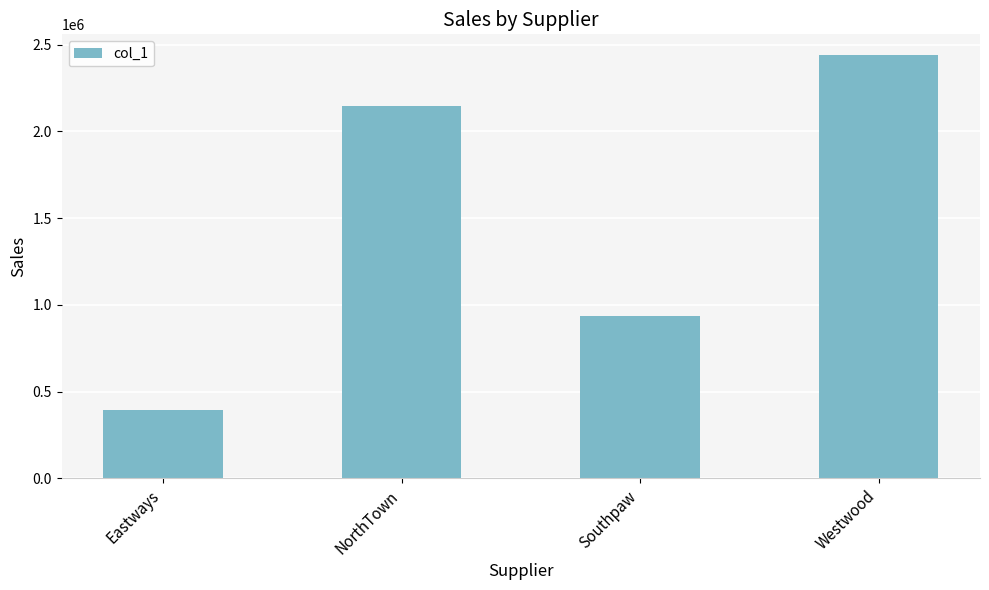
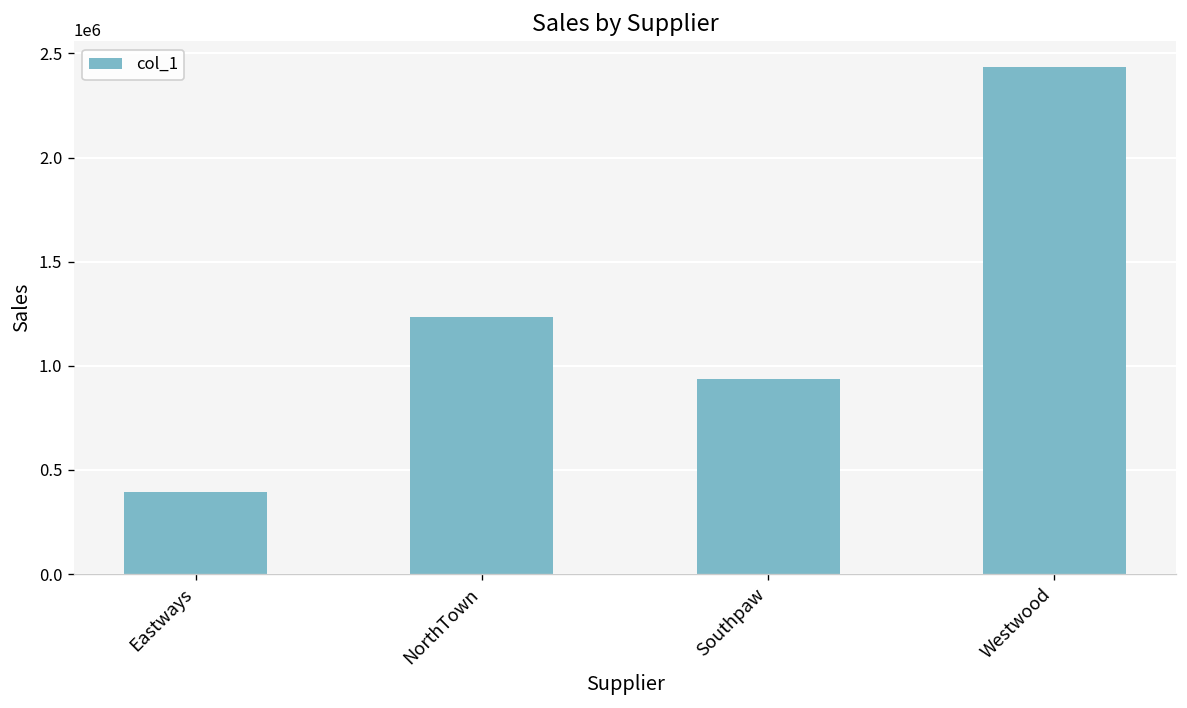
NorthTown: 2140000 -> 1230000
